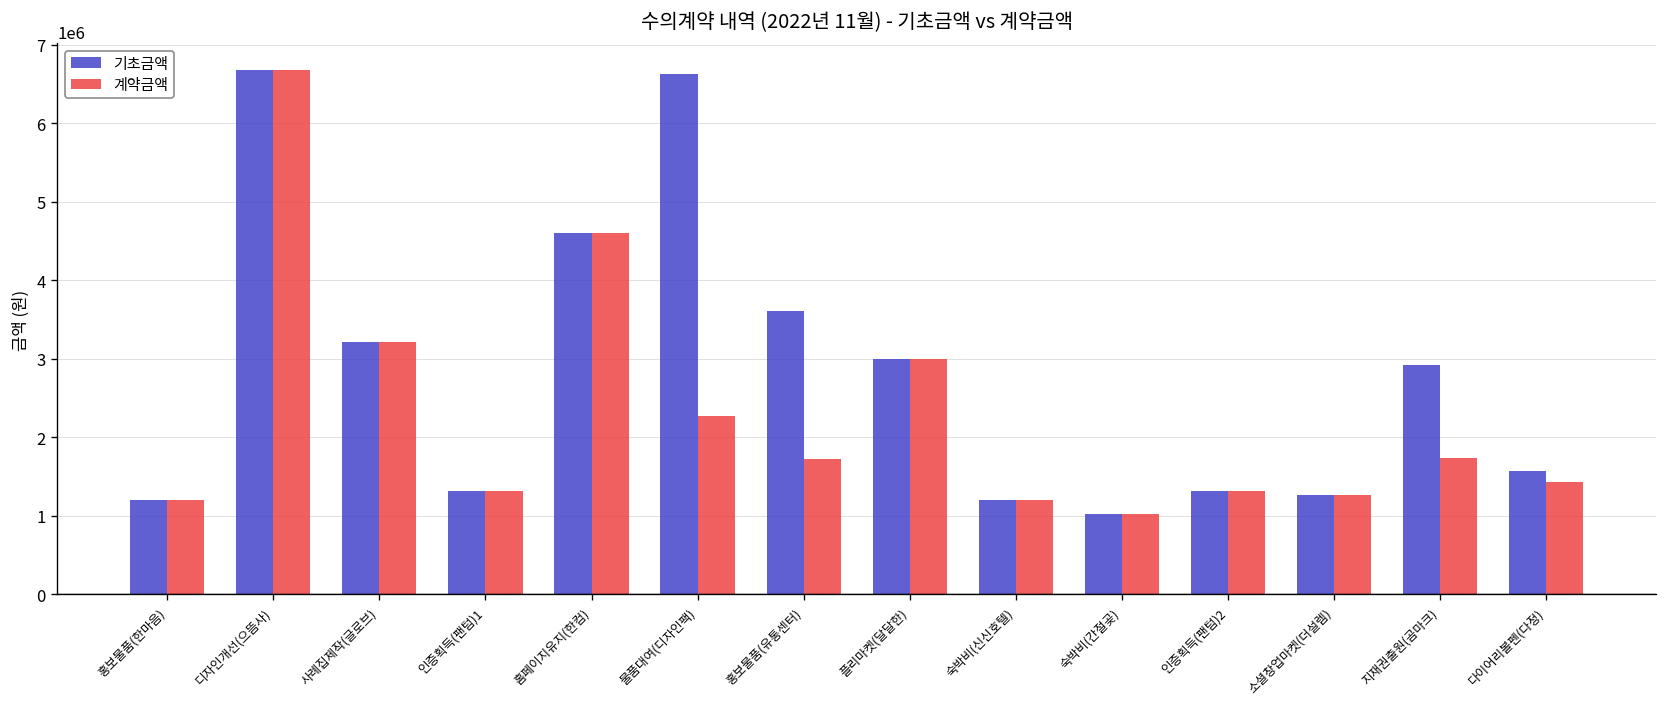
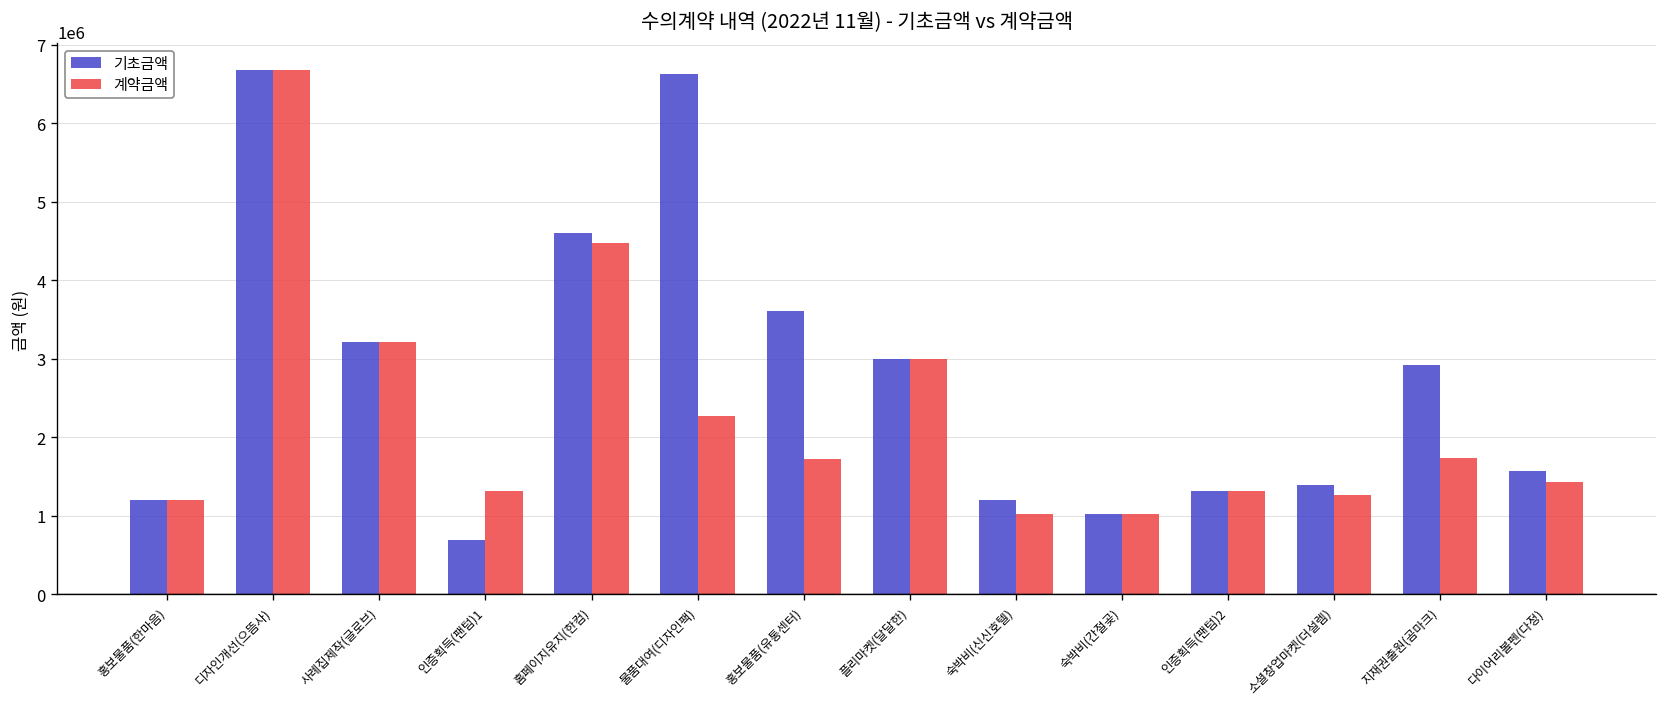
기초금액, 인증획득(팬텀)1: 1300000 -> 700000
계약금액, 홈페이지유지(한컴): 4600000 -> 4500000
계약금액, 숙박비(신신호텔): 1200000 -> 1000000
기초금액, 소셜창업마켓(더설렘): 1300000 -> 1400000
